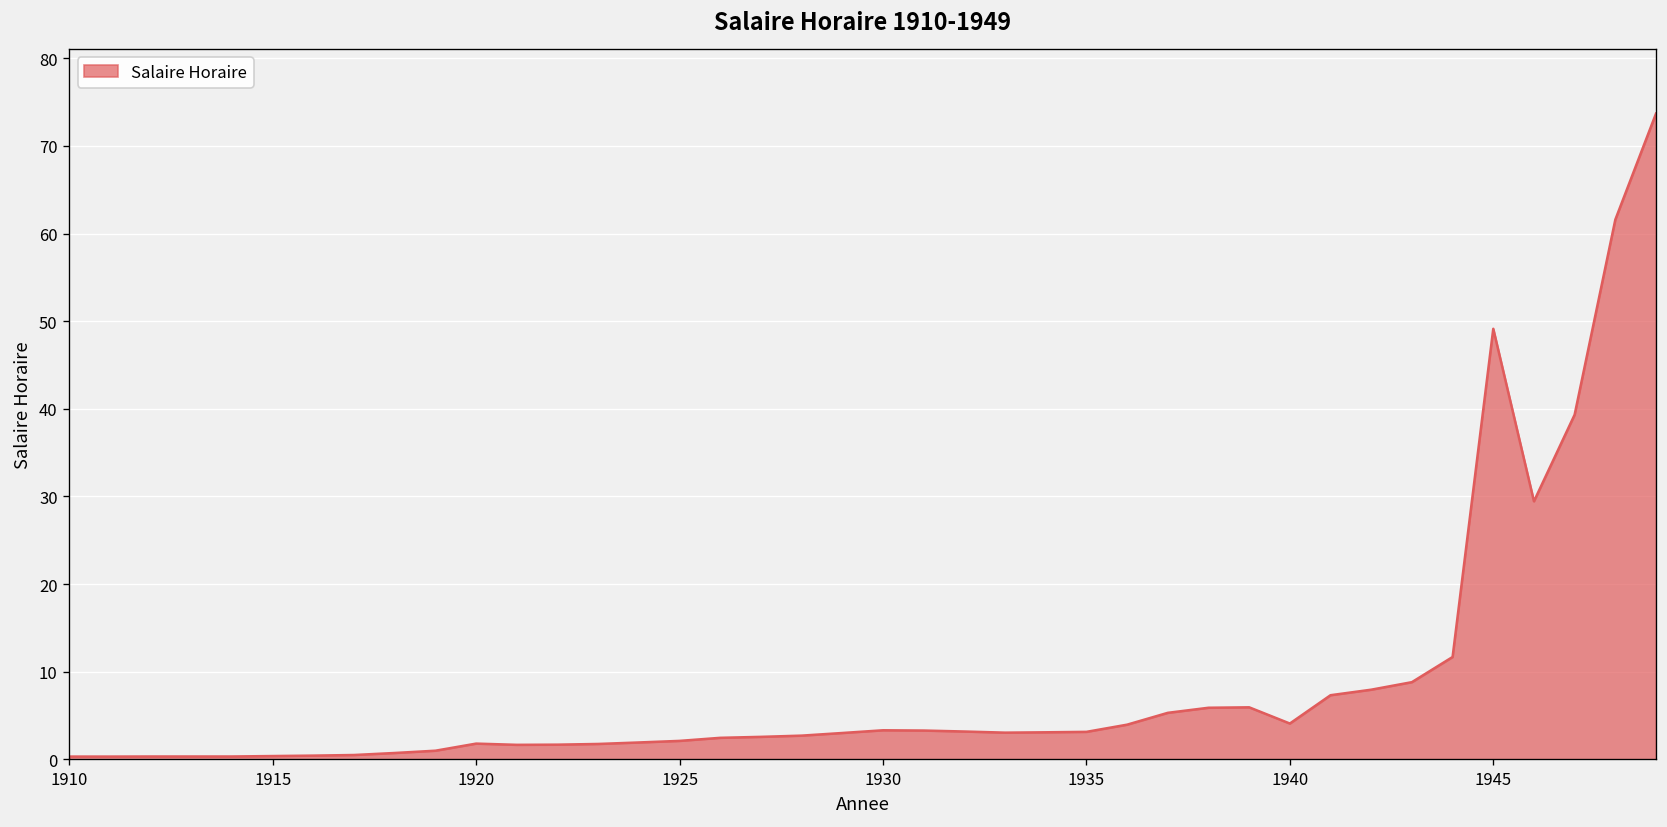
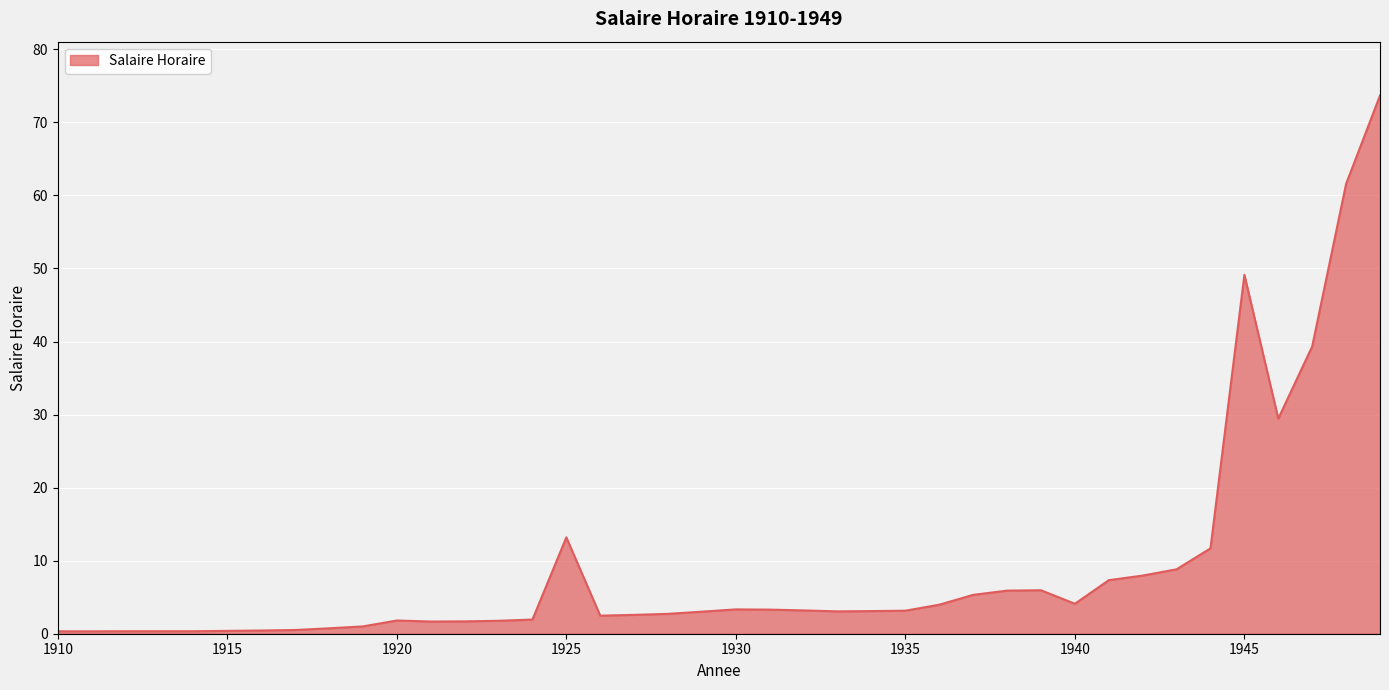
1925: 2 -> 13
